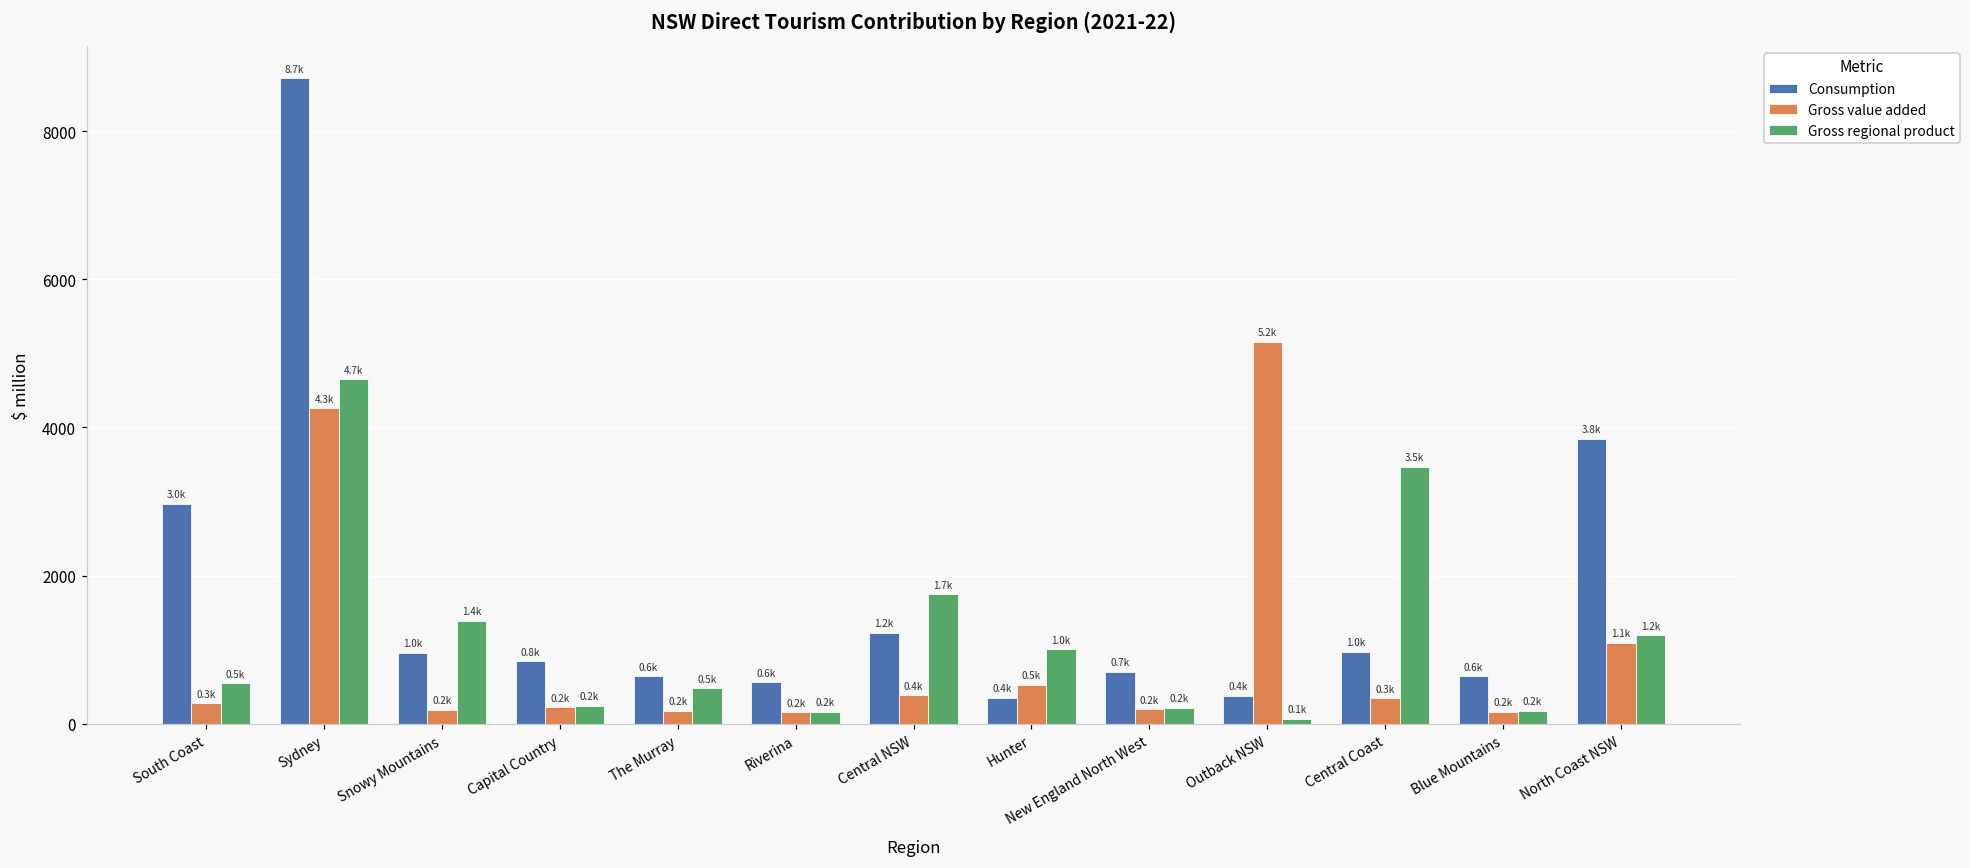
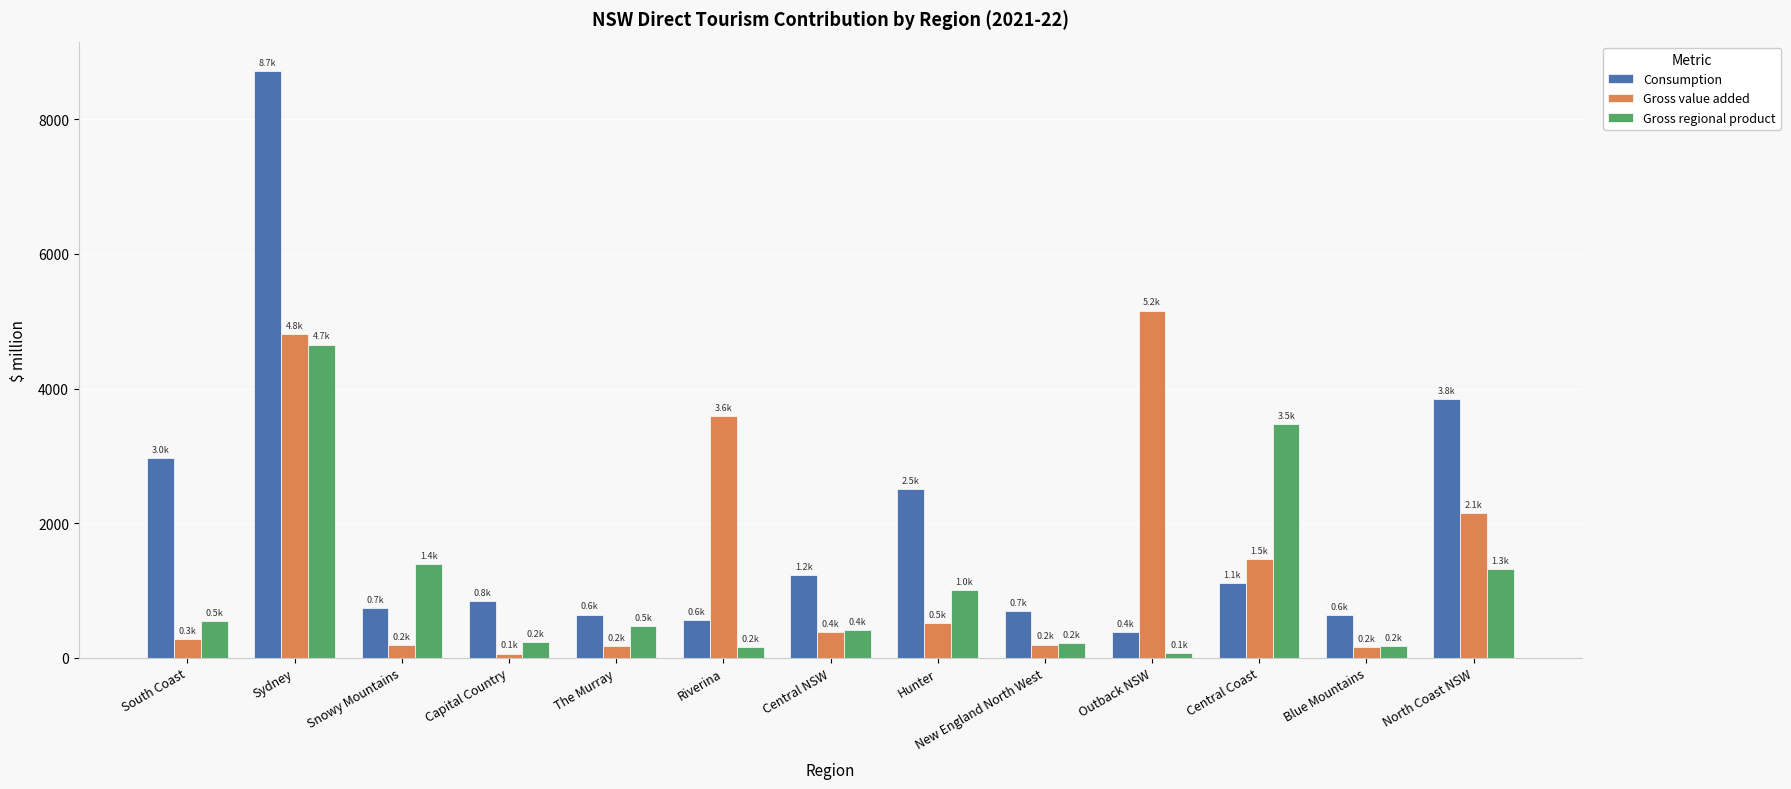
Gross value added, Sydney: 4.3k -> 4.8k
Consumption, Snowy Mountains: 1.0k -> 0.7k
Gross value added, Capital Country: 0.2k -> 0.1k
Gross value added, Riverina: 0.2k -> 3.6k
Gross regional product, Central NSW: 1.7k -> 0.4k
Consumption, Hunter: 0.4k -> 2.5k
Consumption, Central Coast: 1.0k -> 1.1k
Gross value added, Central Coast: 0.3k -> 1.5k
Gross value added, North Coast NSW: 1.1k -> 2.1k
Gross regional product, North Coast NSW: 1.2k -> 1.3k
